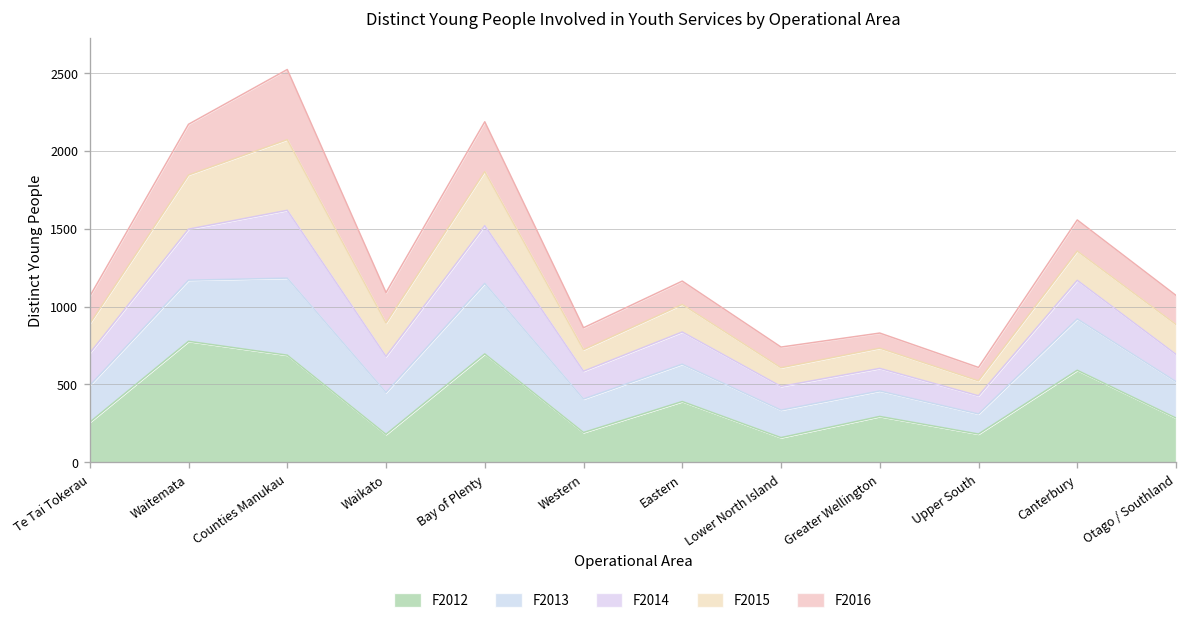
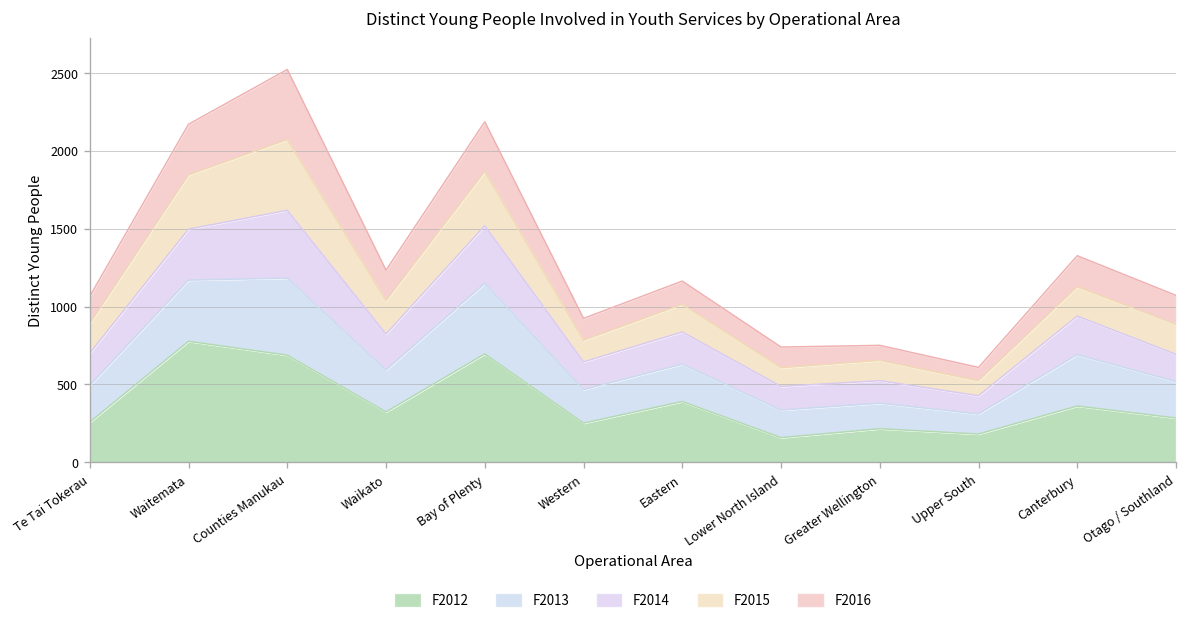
F2012, Waikato: 180 -> 320
F2012, Western: 190 -> 250
F2012, Greater Wellington: 290 -> 220
F2012, Canterbury: 590 -> 360
